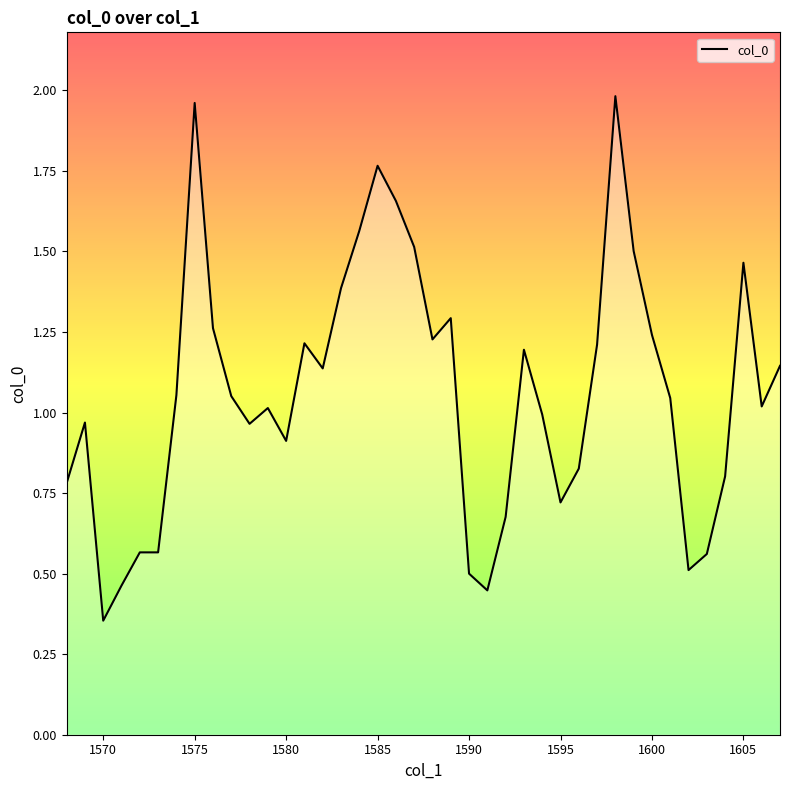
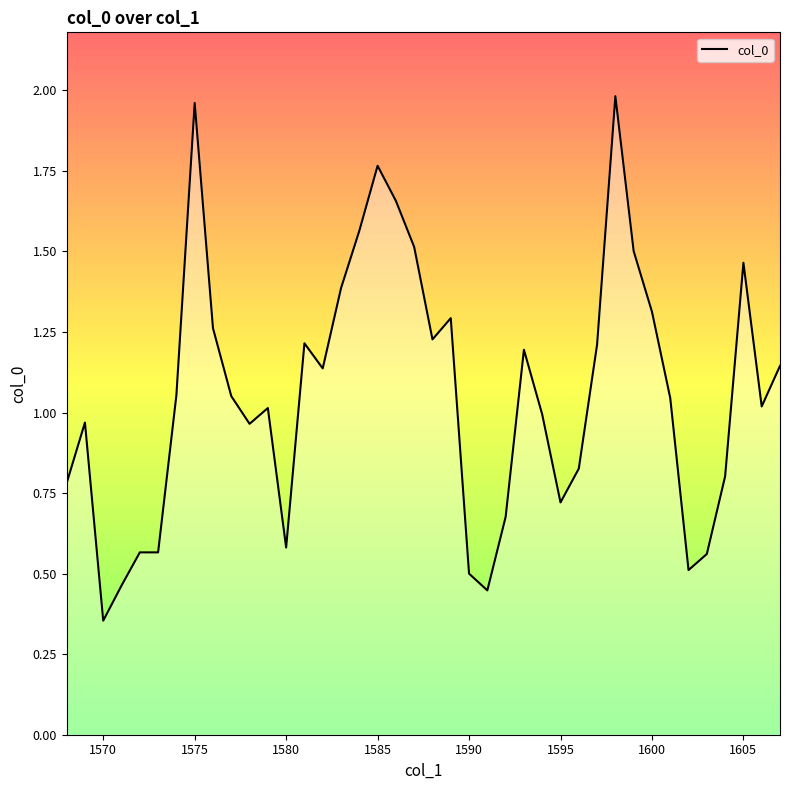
1580: 0.91 -> 0.58
1600: 1.24 -> 1.31
